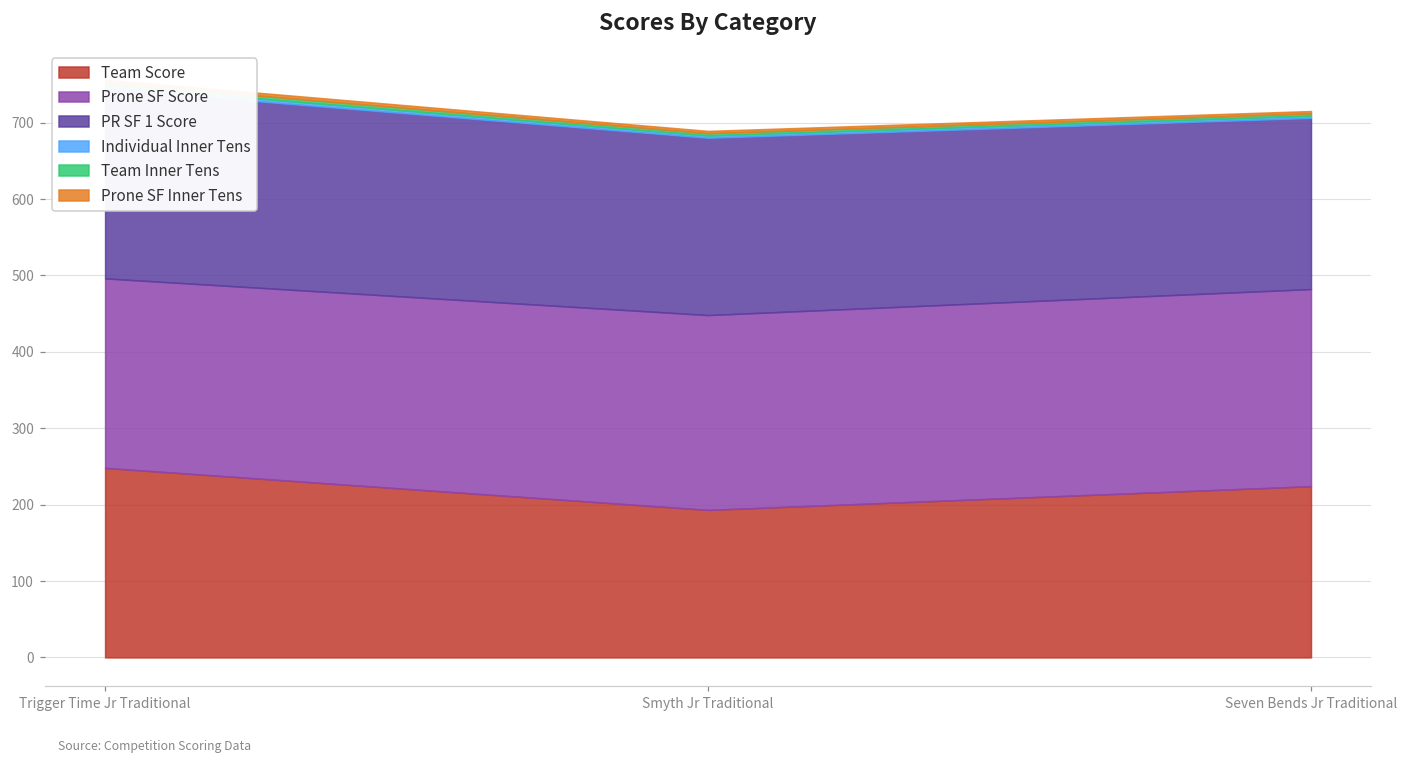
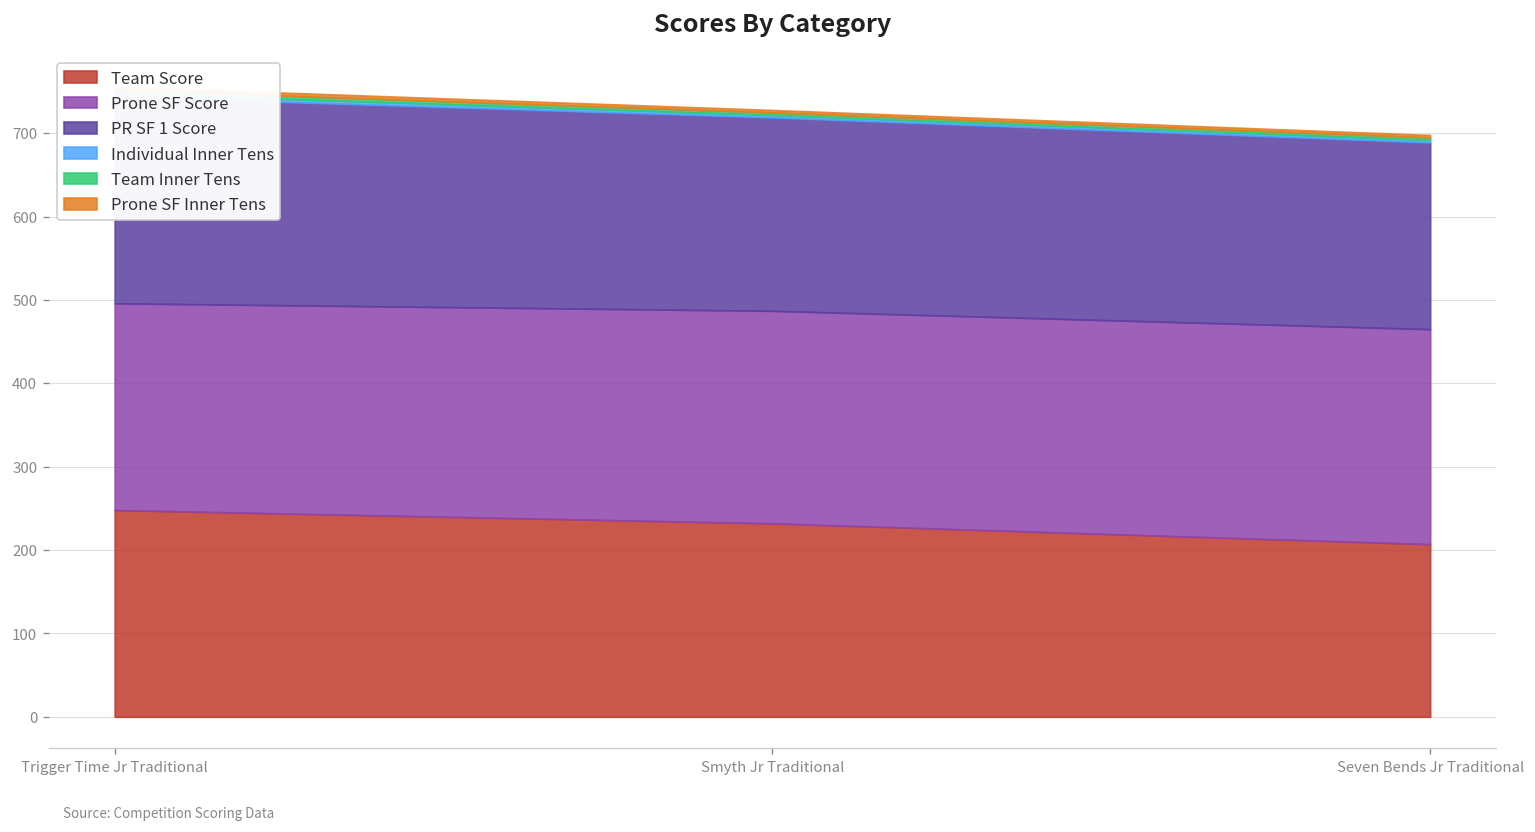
Team Score, Smyth Jr Traditional: 190 -> 230
Team Score, Seven Bends Jr Traditional: 220 -> 210
